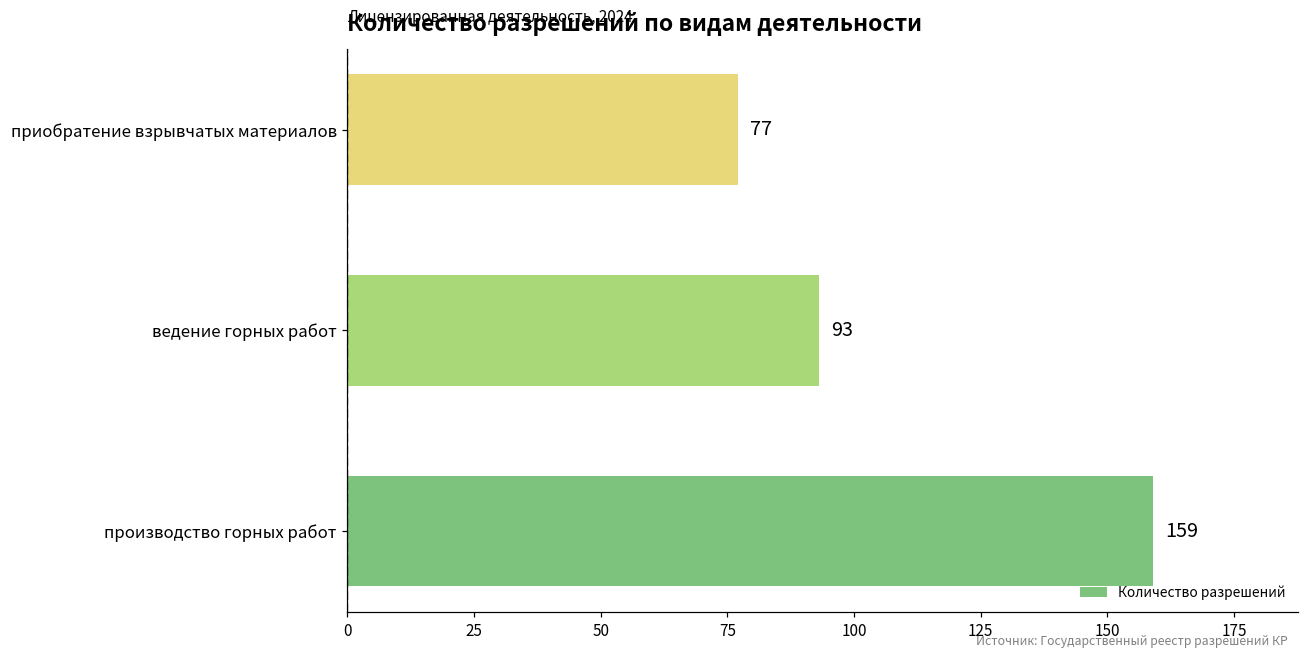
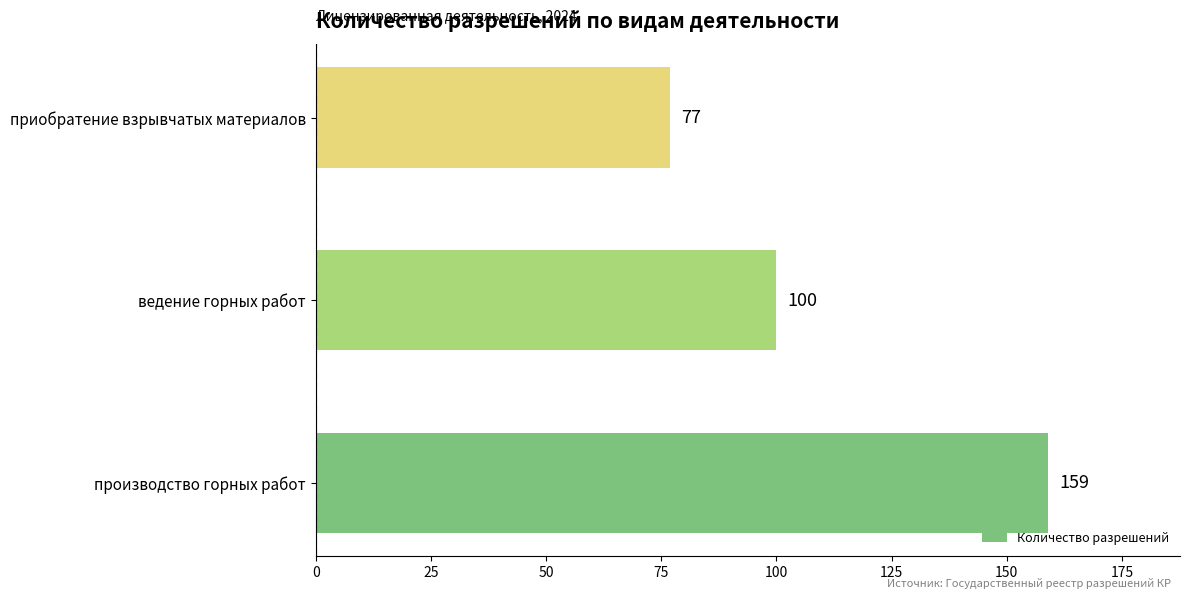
ведение горных работ: 93 -> 100
